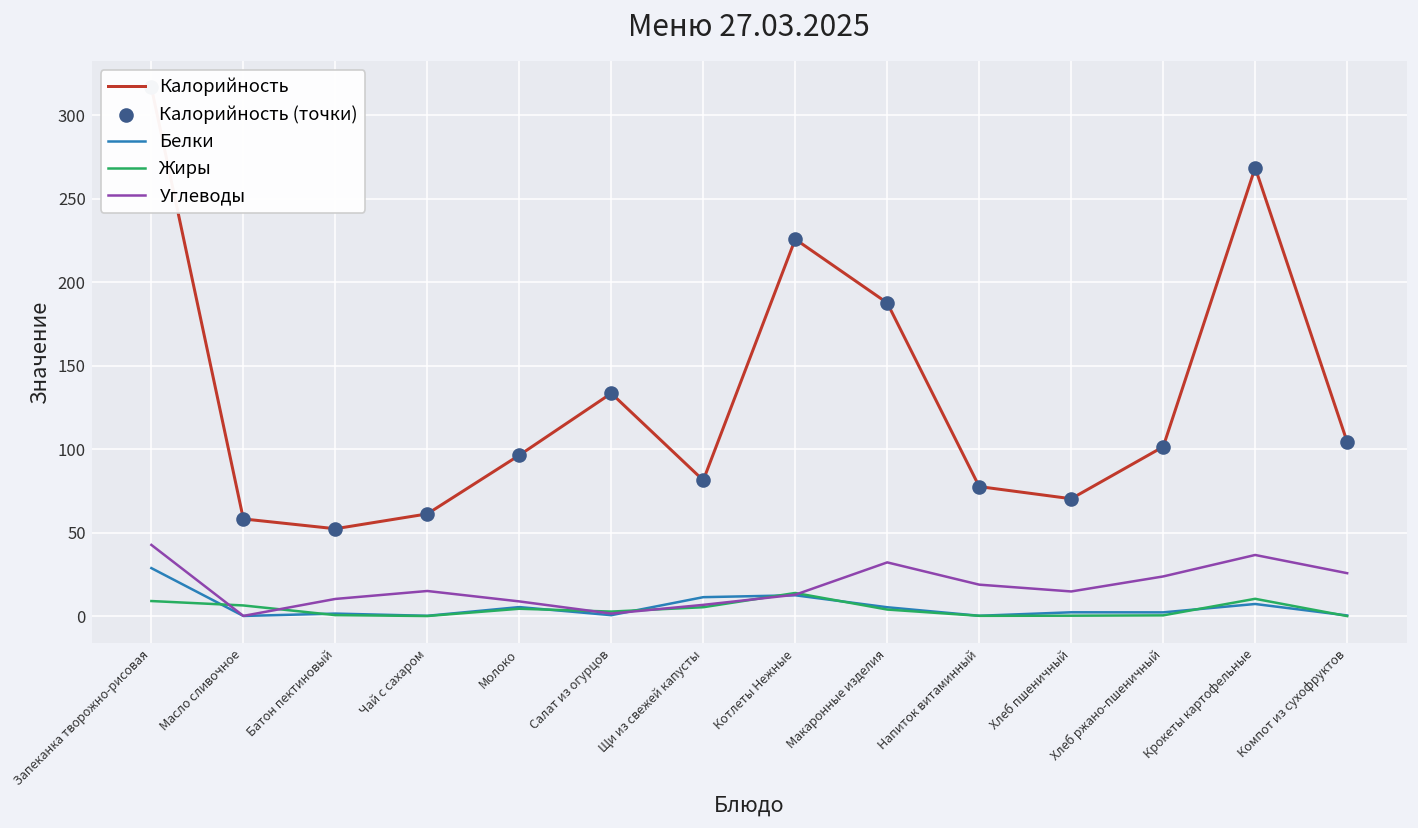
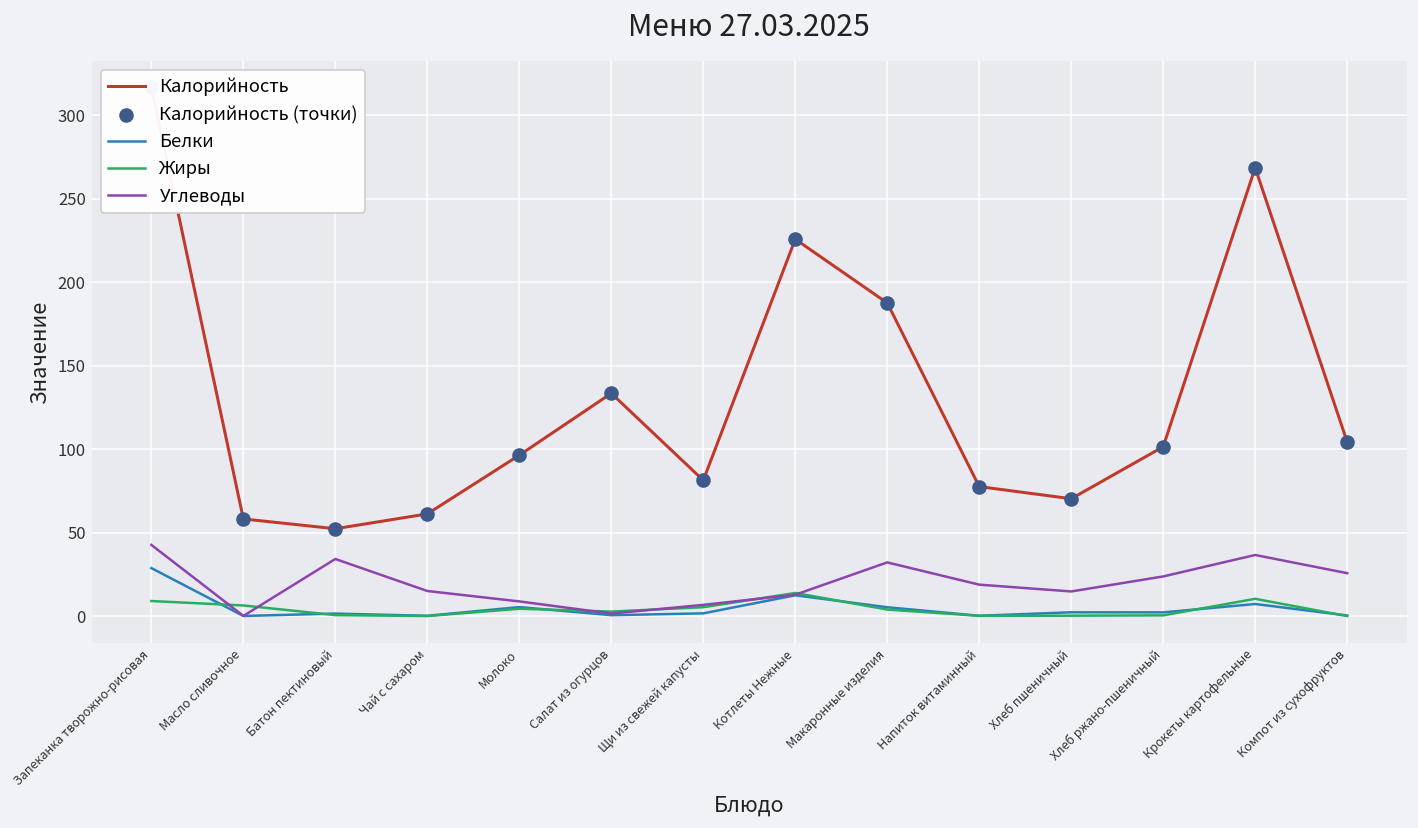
Углеводы, Батон пектиновый: 10 -> 34
Белки, Щи из свежей капусты: 11 -> 2
